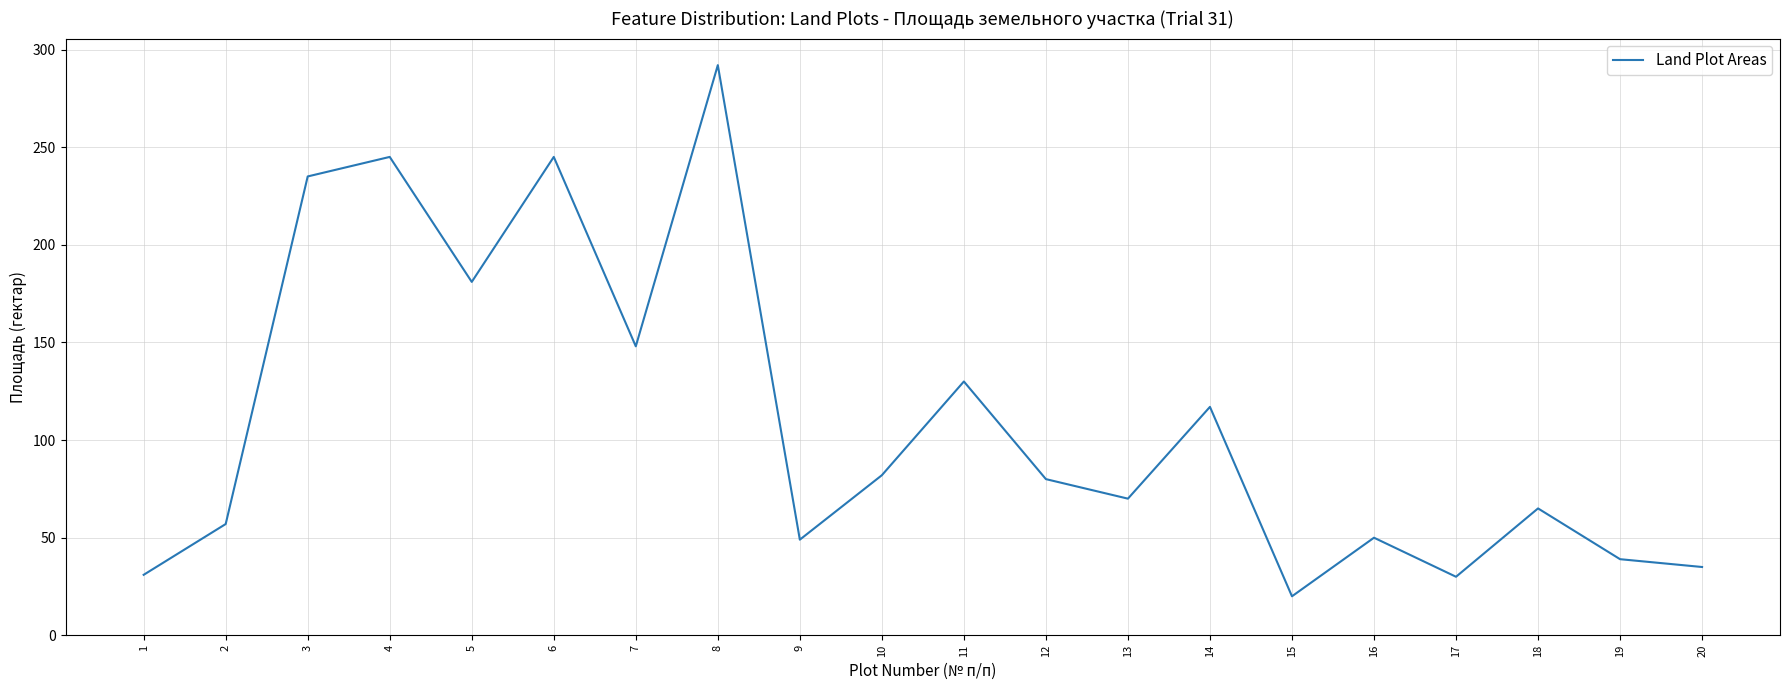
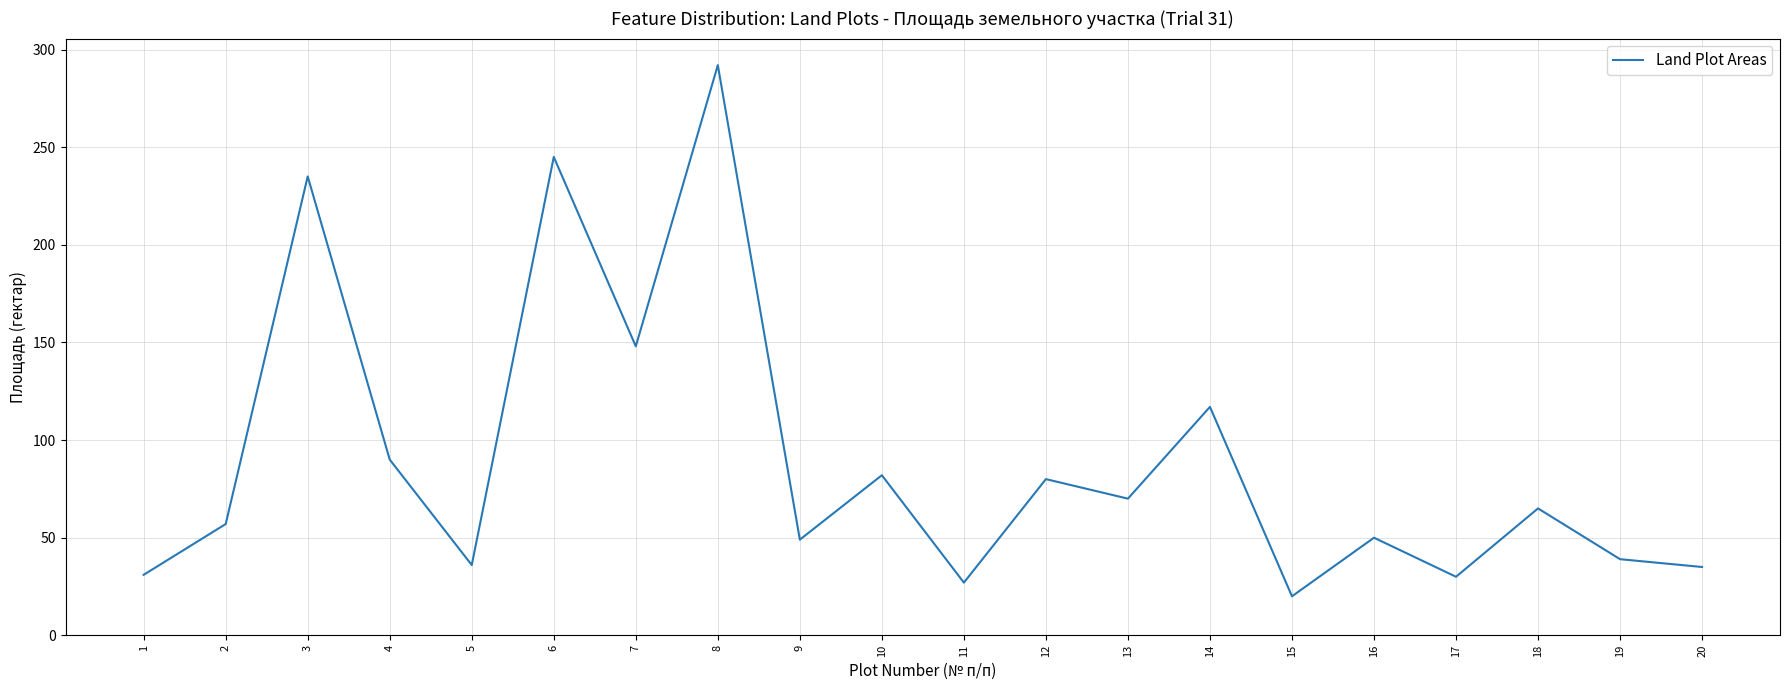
4: 245 -> 90
5: 181 -> 36
11: 130 -> 27
